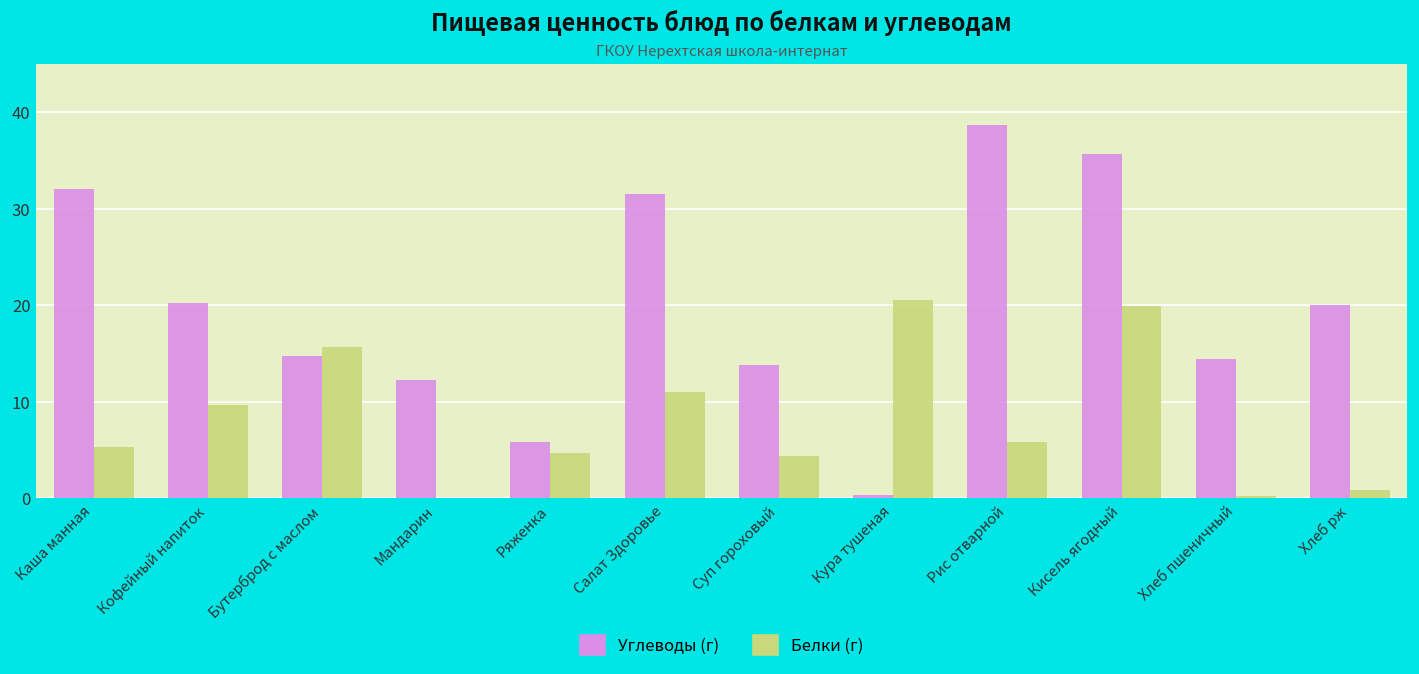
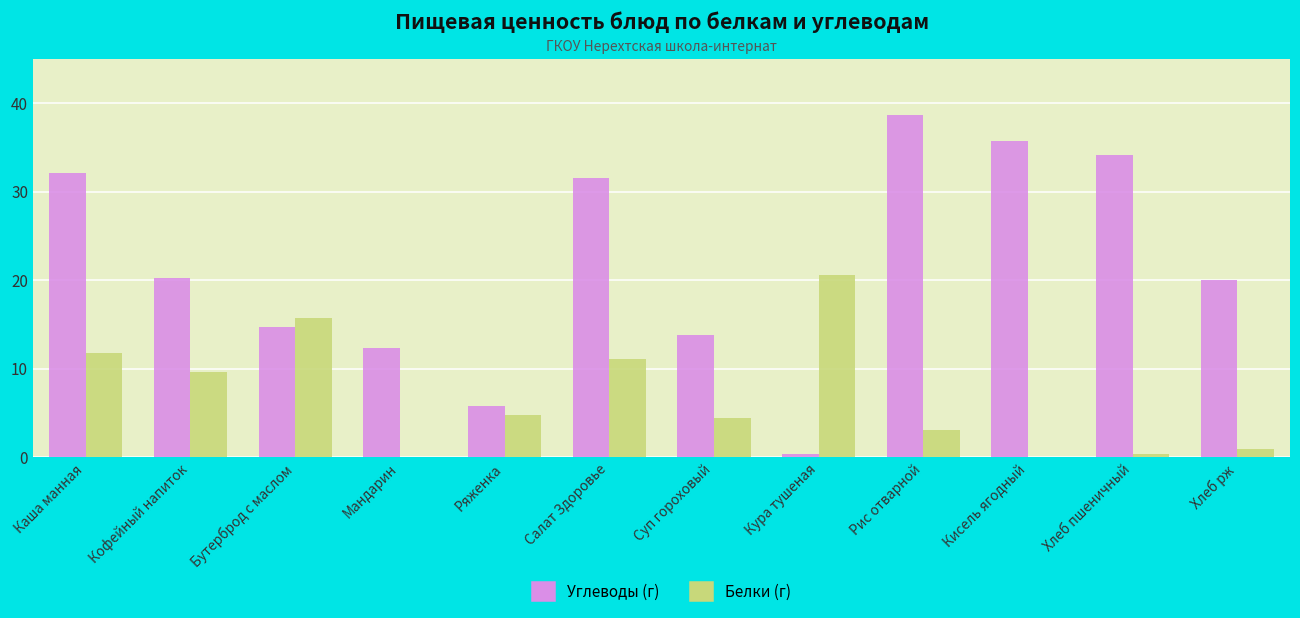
Белки (г), Каша манная: 5 -> 12
Белки (г), Рис отварной: 6 -> 3
Белки (г), Кисель ягодный: 20 -> 0
Углеводы (г), Хлеб пшеничный: 14 -> 34
